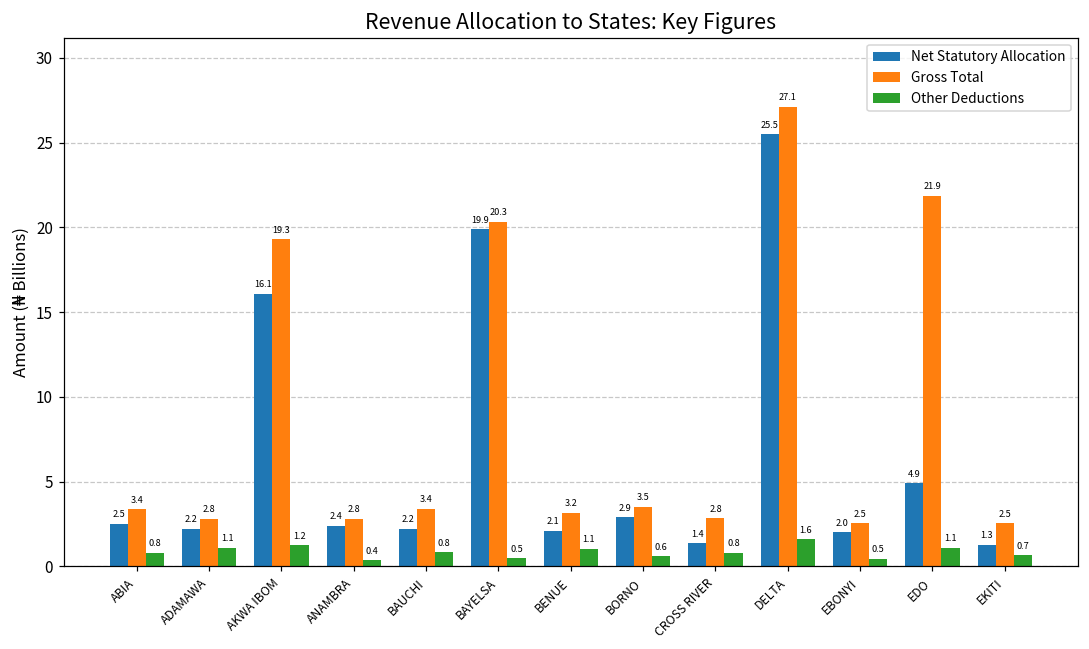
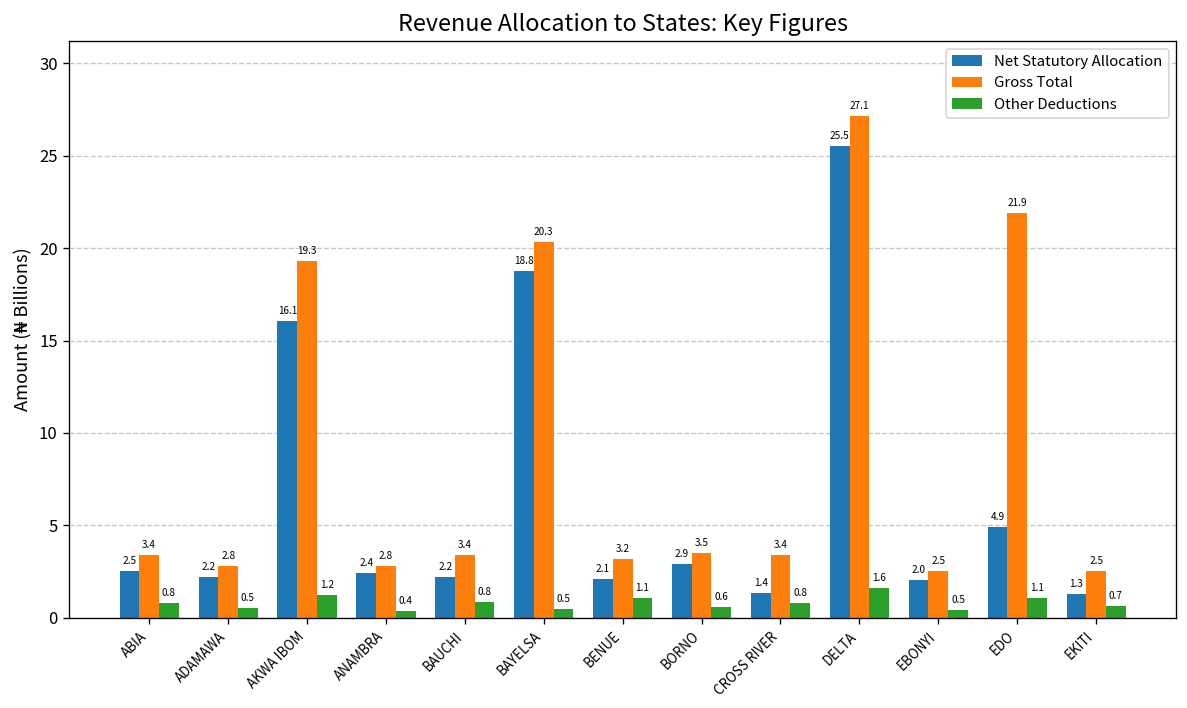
Other Deductions, ADAMAWA: 1.1 -> 0.5
Net Statutory Allocation, BAYELSA: 19.9 -> 18.8
Gross Total, CROSS RIVER: 2.8 -> 3.4
